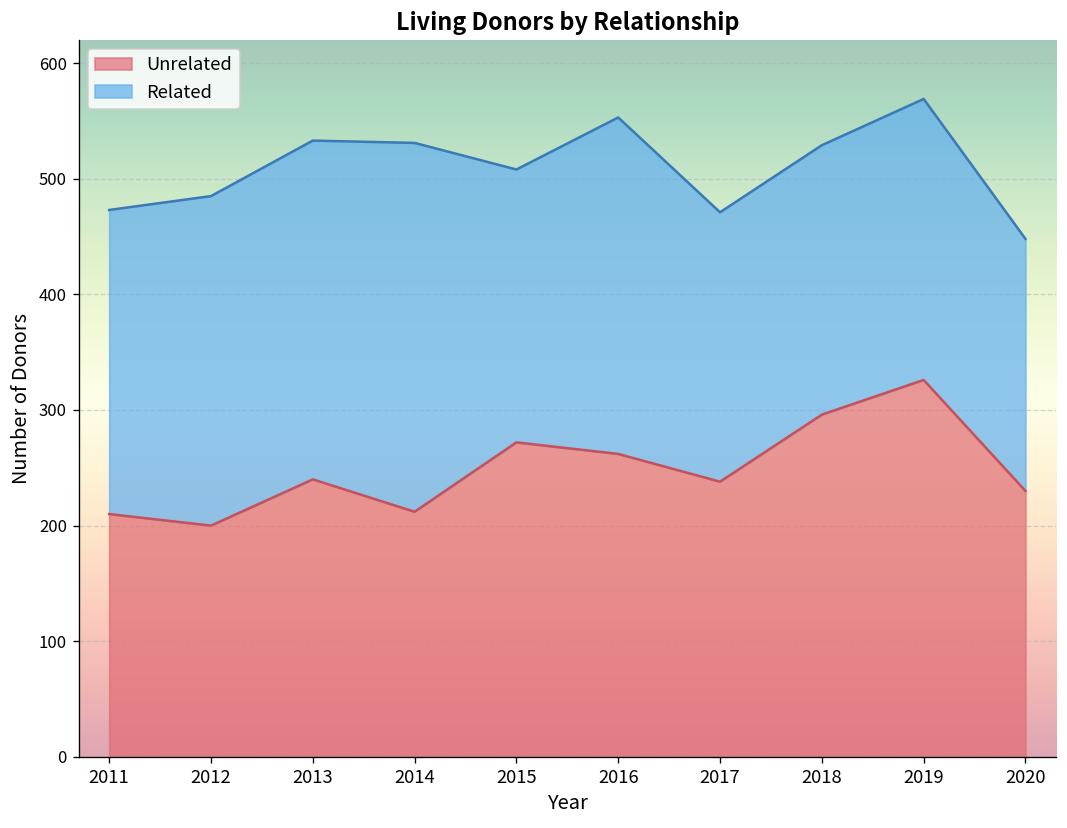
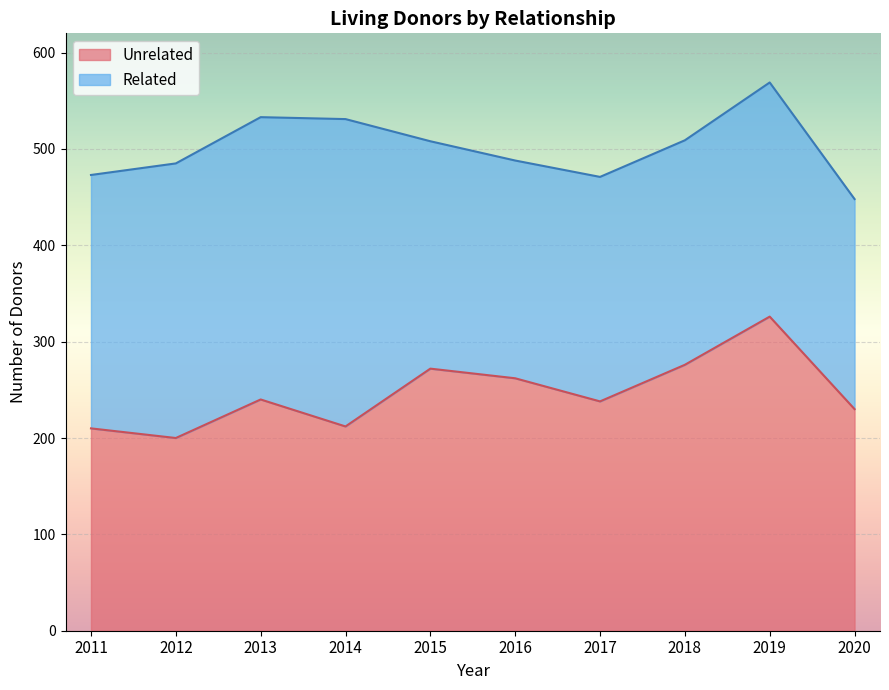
Related, 2016: 290 -> 230
Unrelated, 2018: 300 -> 280
